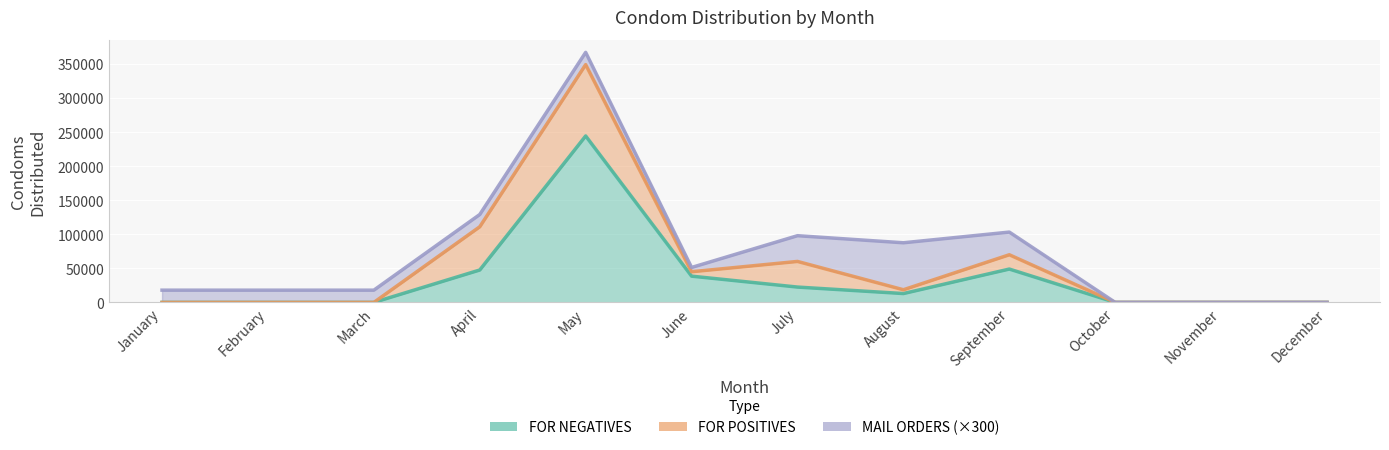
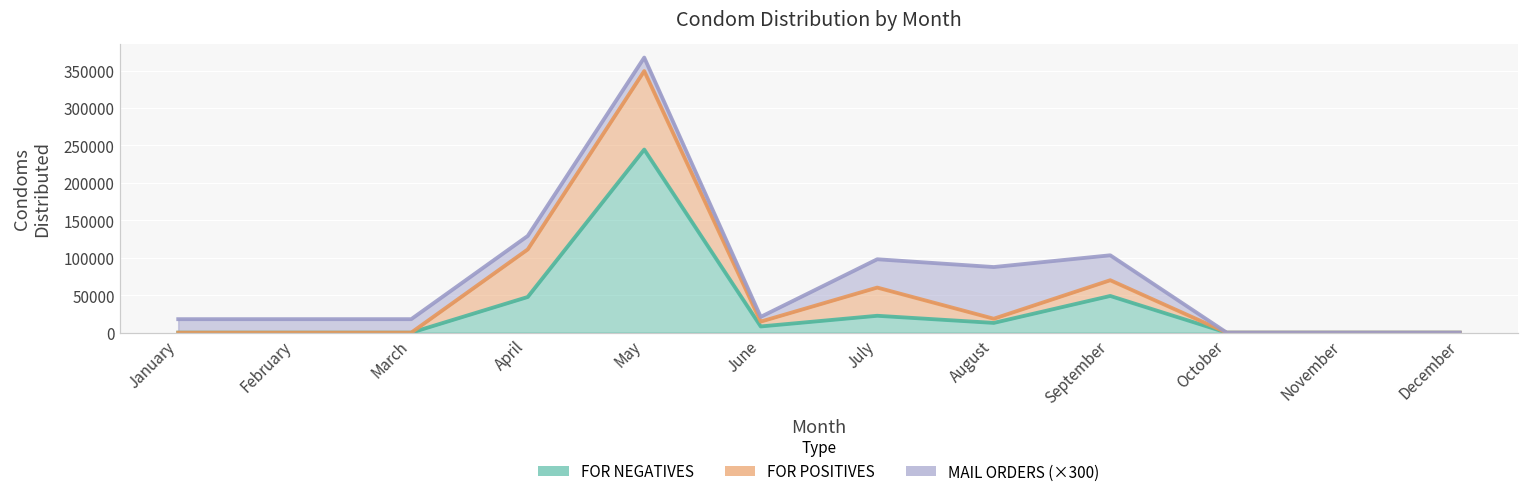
FOR NEGATIVES, June: 40000 -> 10000
